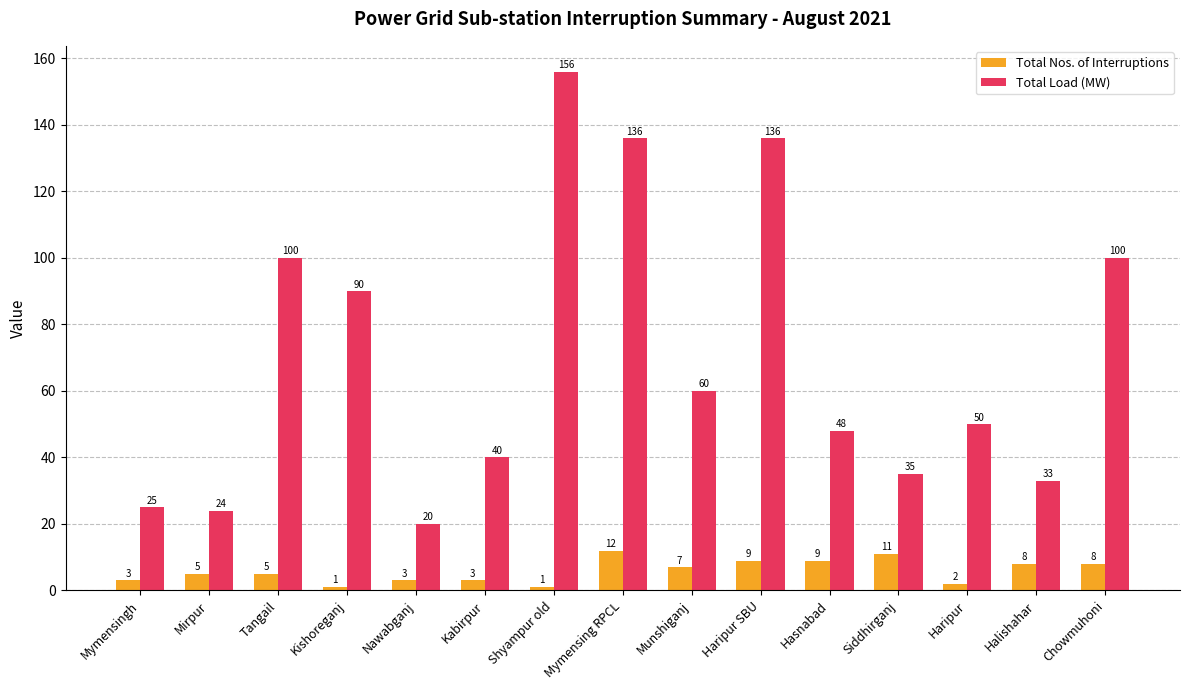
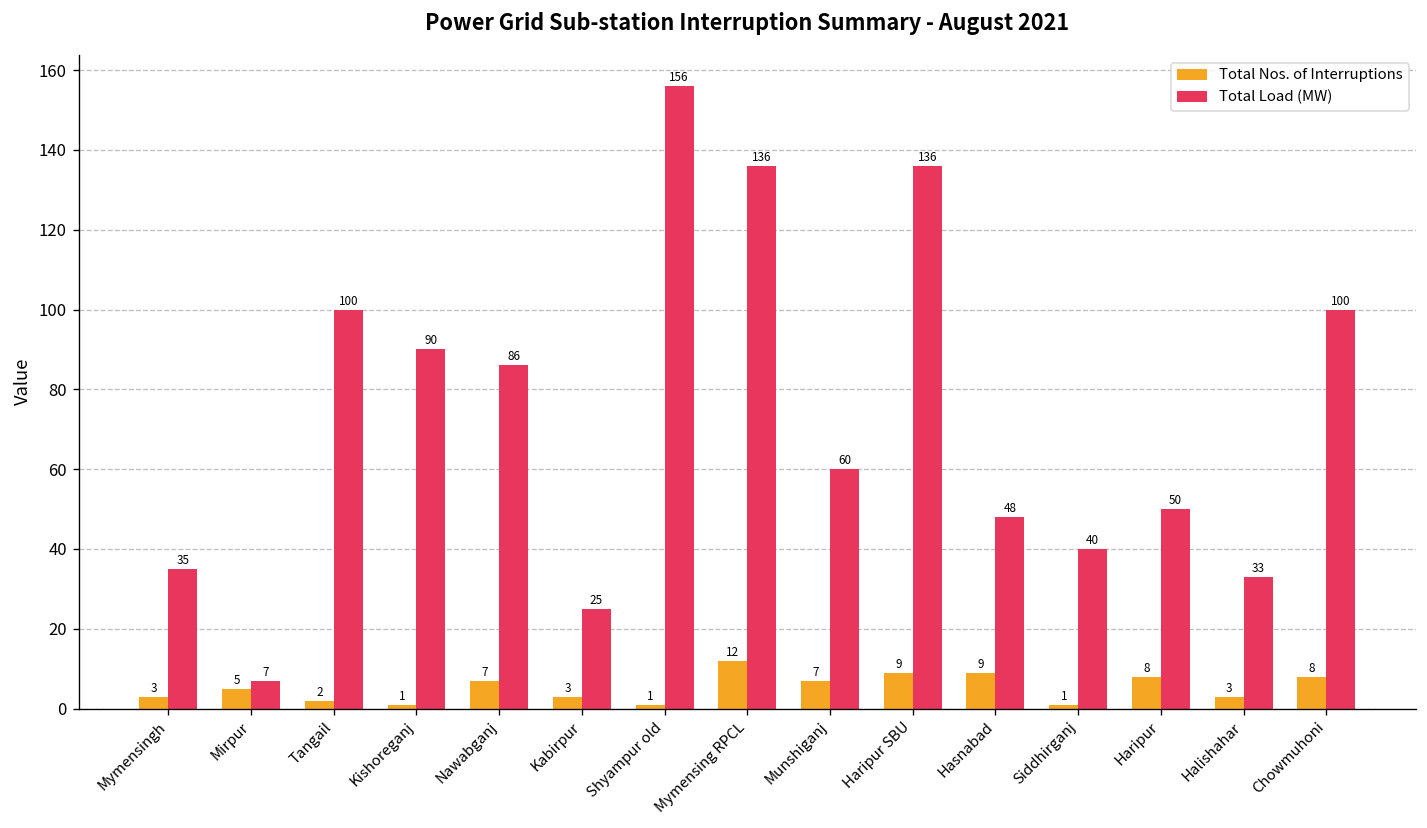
Total Load (MW), Mymensingh: 25 -> 35
Total Load (MW), Mirpur: 24 -> 7
Total Nos. of Interruptions, Tangail: 5 -> 2
Total Nos. of Interruptions, Nawabganj: 3 -> 7
Total Load (MW), Nawabganj: 20 -> 86
Total Load (MW), Kabirpur: 40 -> 25
Total Nos. of Interruptions, Siddhirganj: 11 -> 1
Total Load (MW), Siddhirganj: 35 -> 40
Total Nos. of Interruptions, Haripur: 2 -> 8
Total Nos. of Interruptions, Halishahar: 8 -> 3
